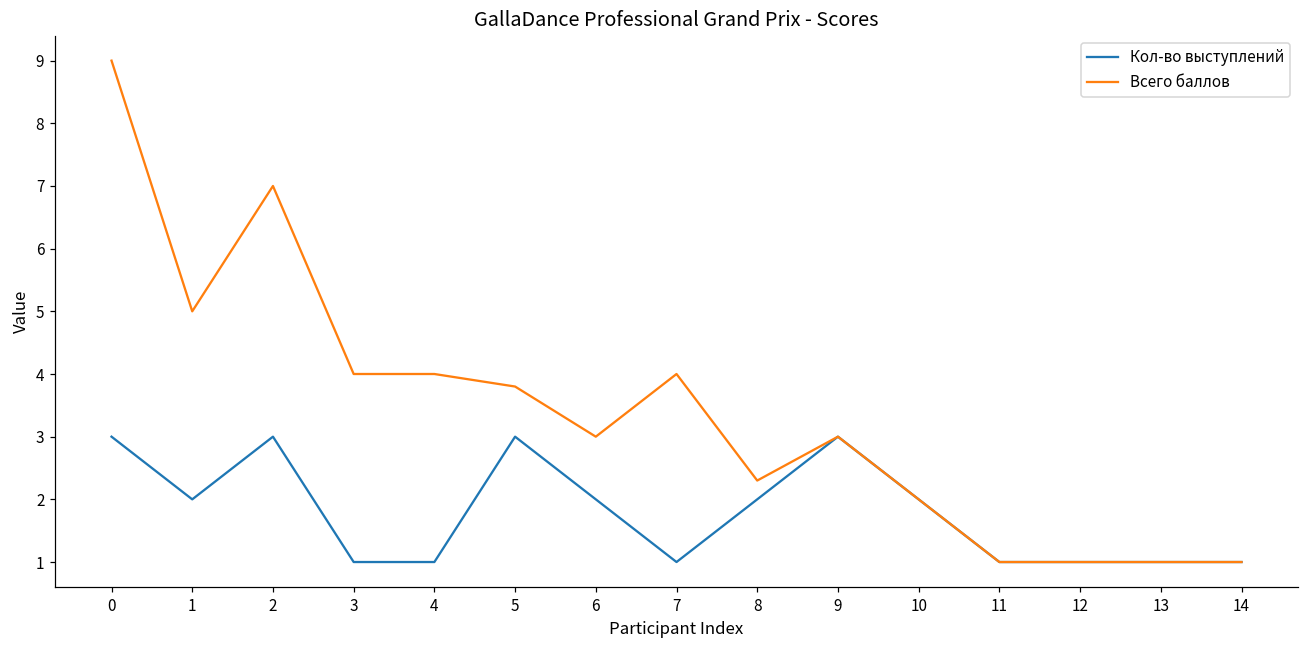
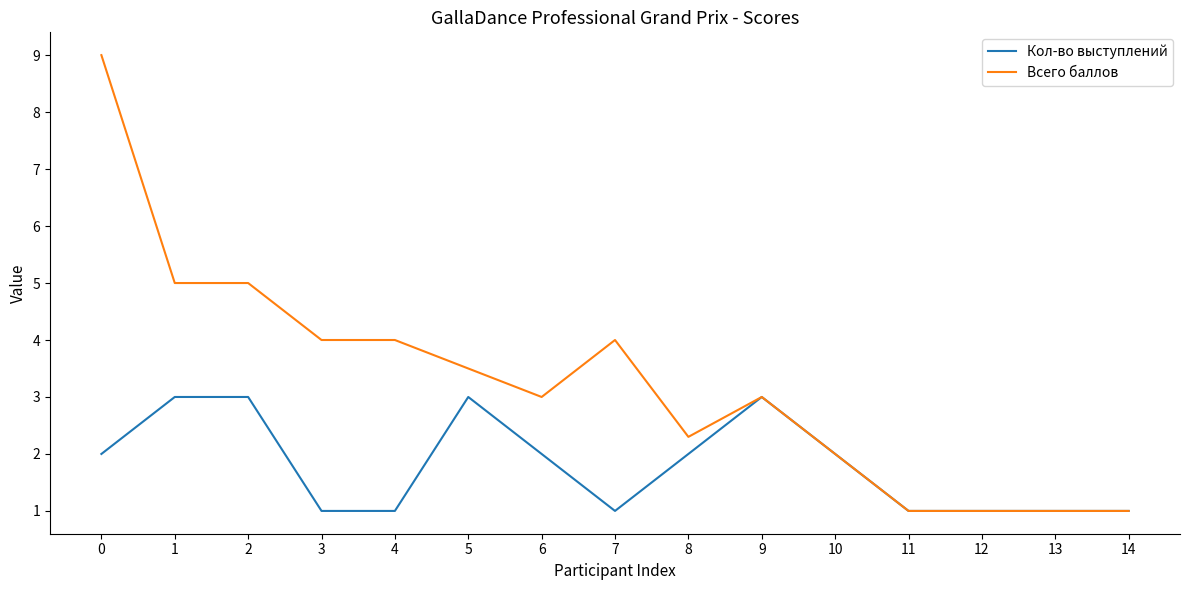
Кол-во выступлений, 0: 3 -> 2
Кол-во выступлений, 1: 2 -> 3
Всего баллов, 2: 7 -> 5
Всего баллов, 5: 3.8 -> 3.5
